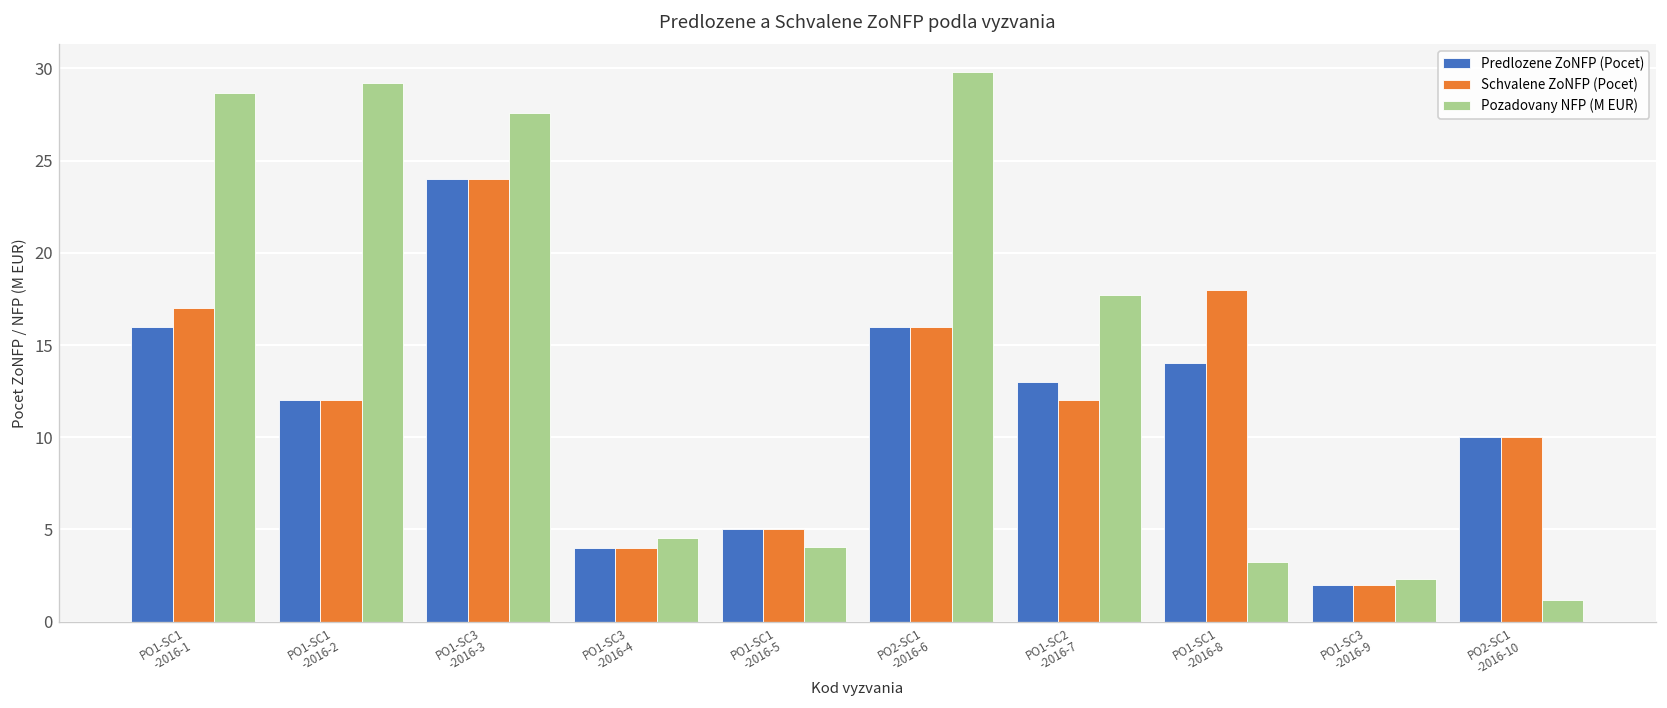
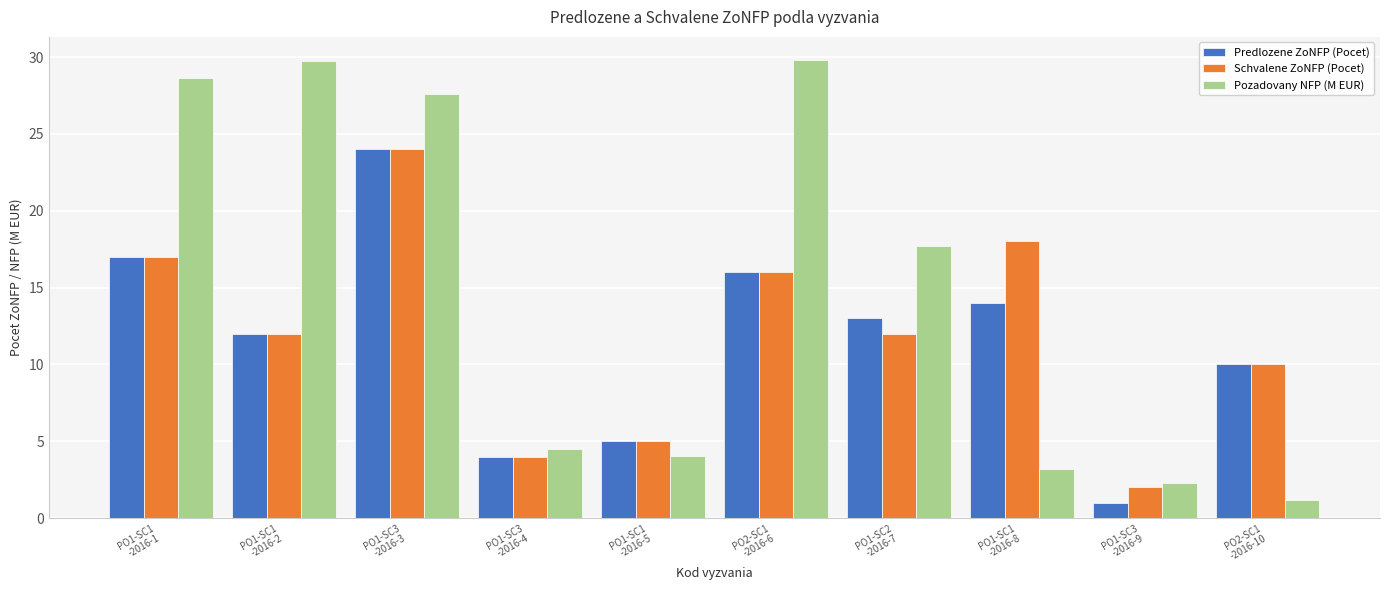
Predlozene ZoNFP (Pocet), PO1-SC1 -2016-1: 16 -> 17
Pozadovany NFP (M EUR), PO1-SC1 -2016-2: 29.2 -> 29.7
Predlozene ZoNFP (Pocet), PO1-SC3 -2016-9: 2 -> 1
